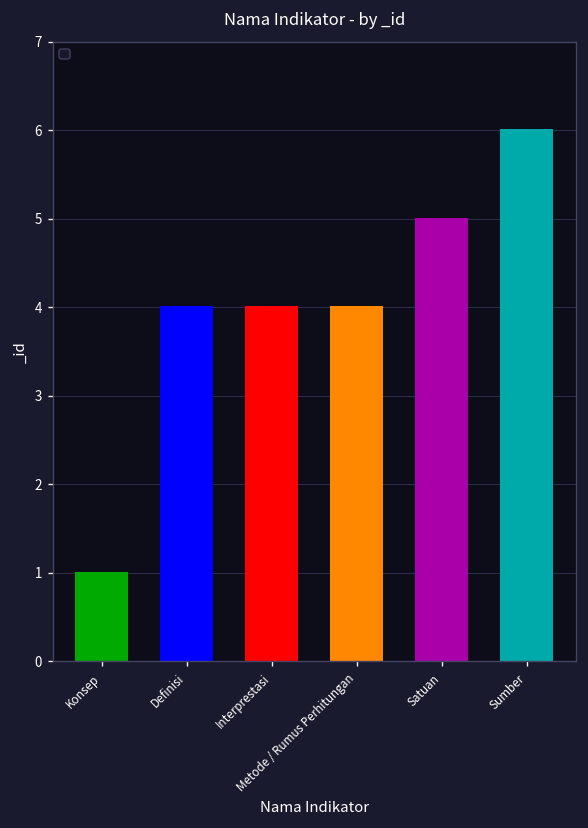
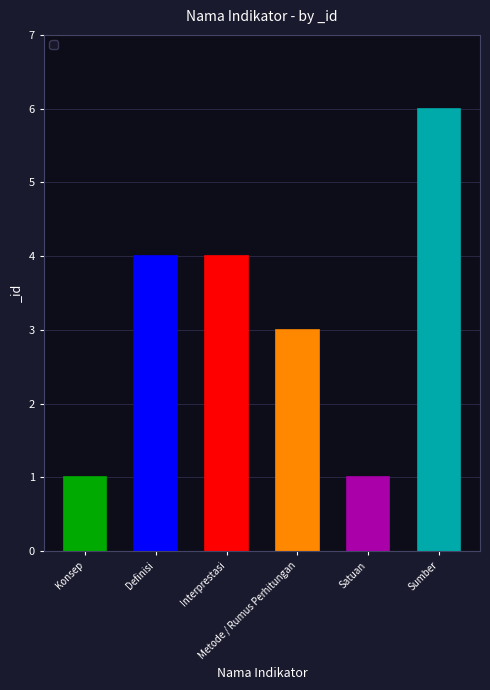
Metode / Rumus Perhitungan: 4 -> 3
Satuan: 5 -> 1
